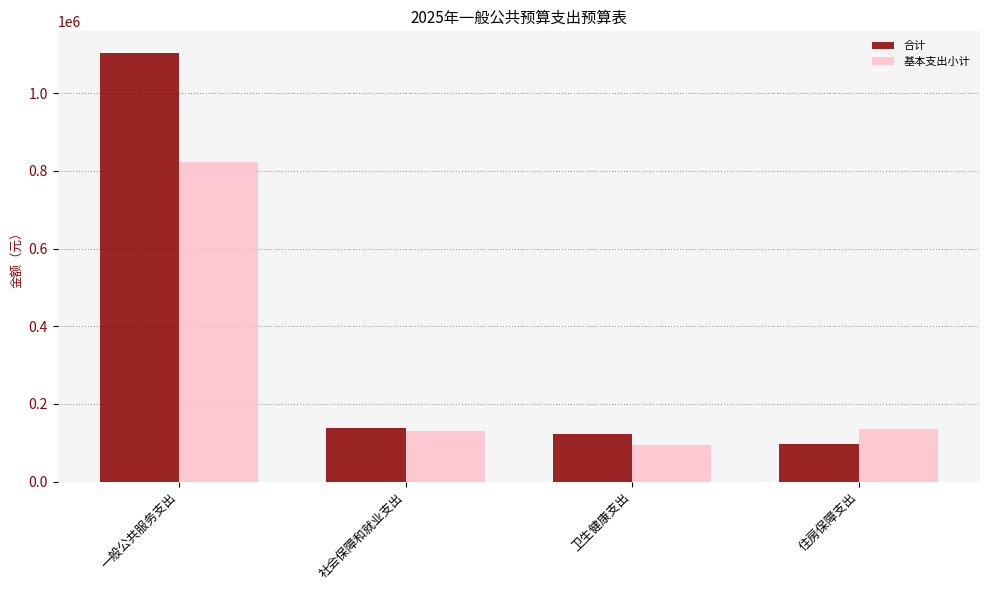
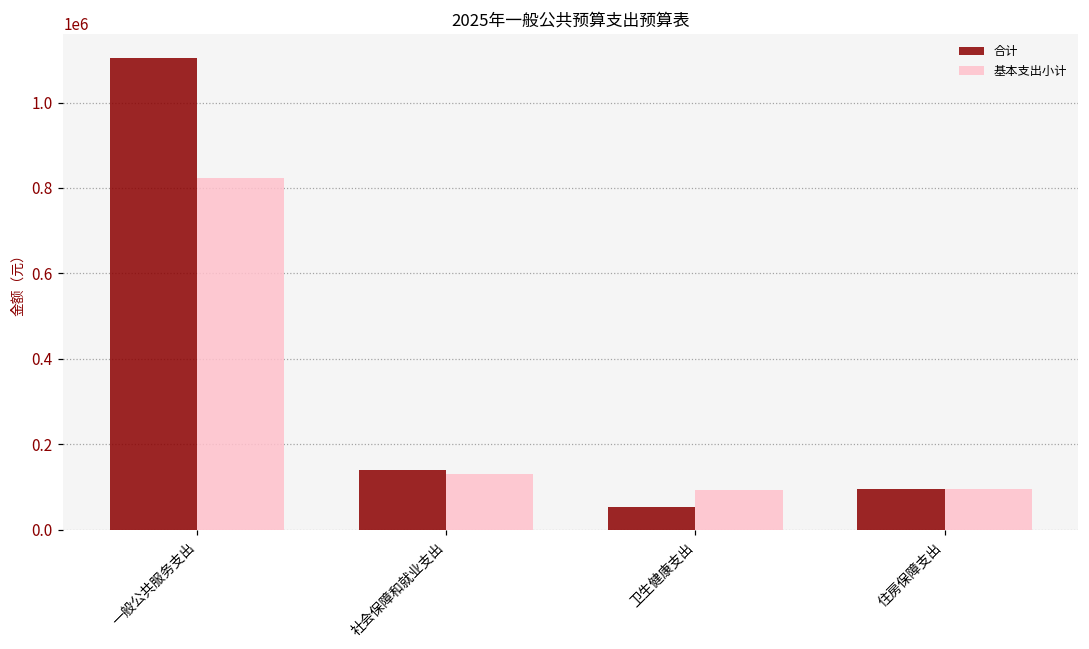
合计, 卫生健康支出: 120000 -> 50000
基本支出小计, 住房保障支出: 140000 -> 100000
